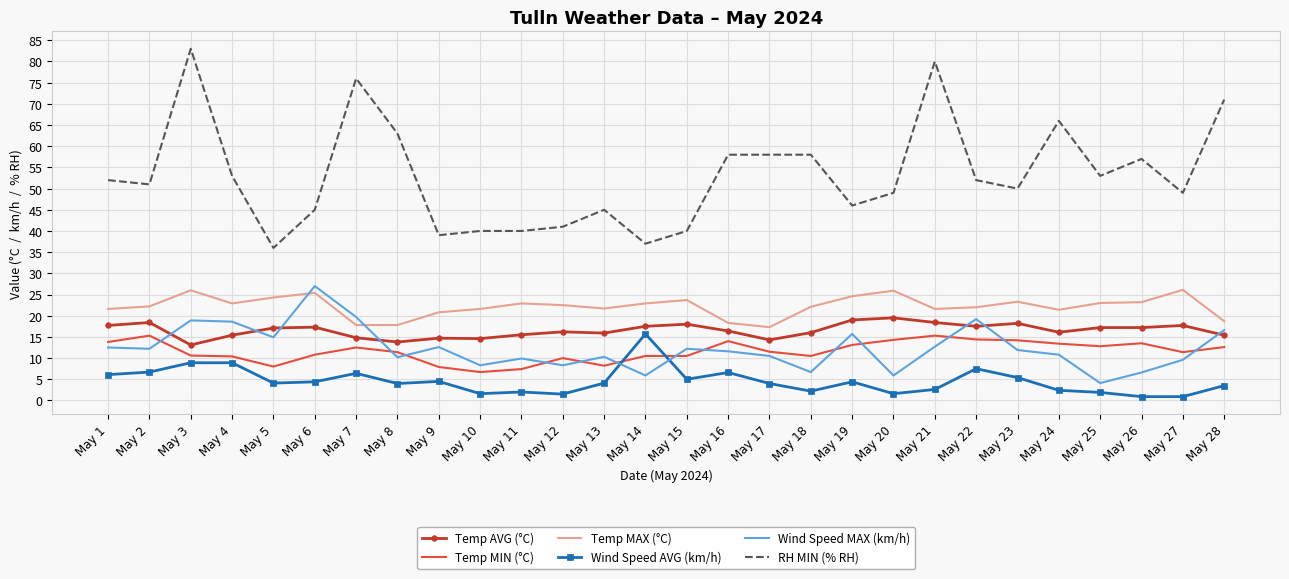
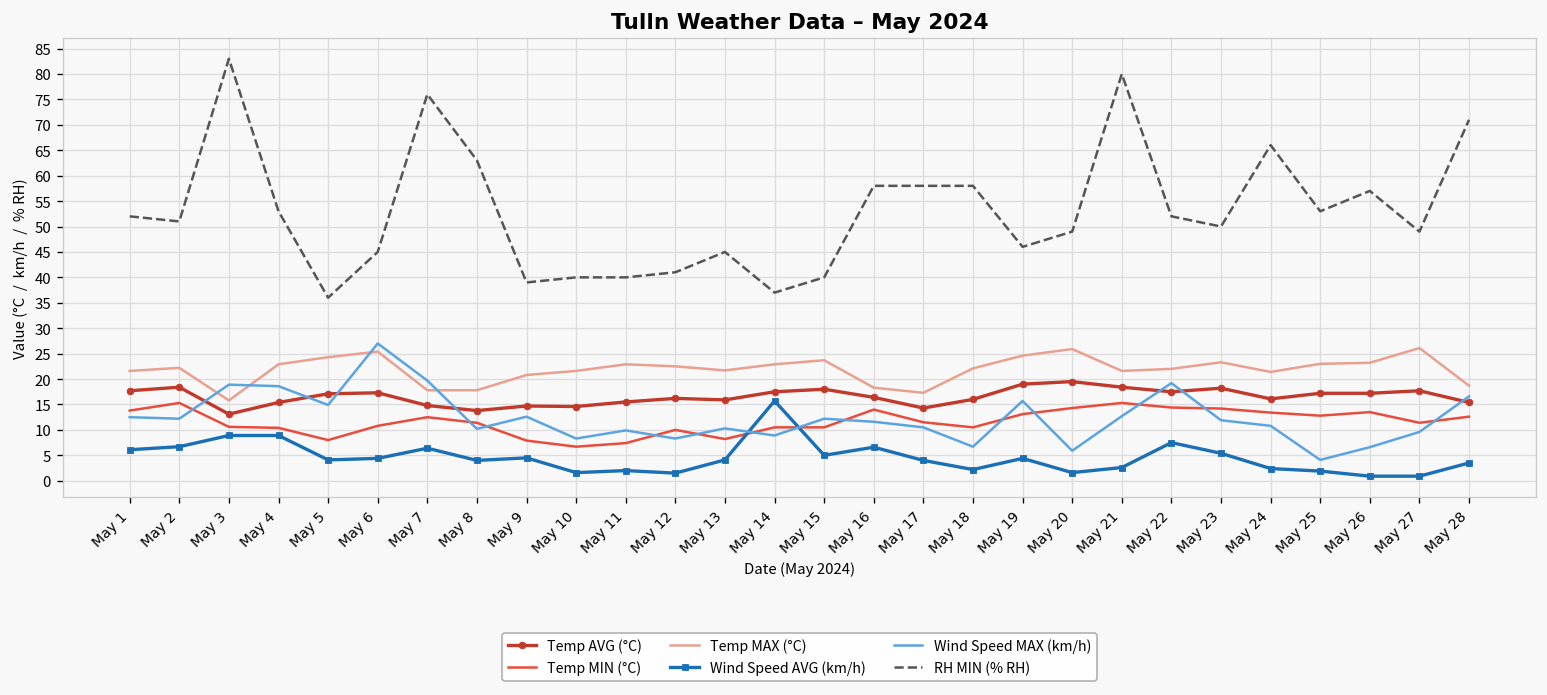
Temp MAX (°C), May 3: 26 -> 16
Wind Speed MAX (km/h), May 14: 6 -> 9
